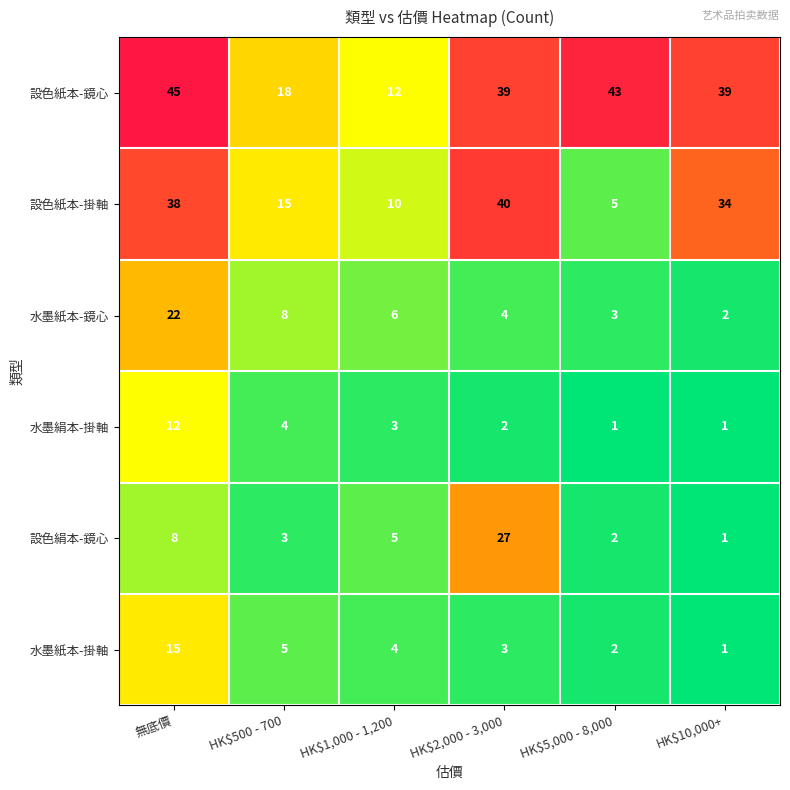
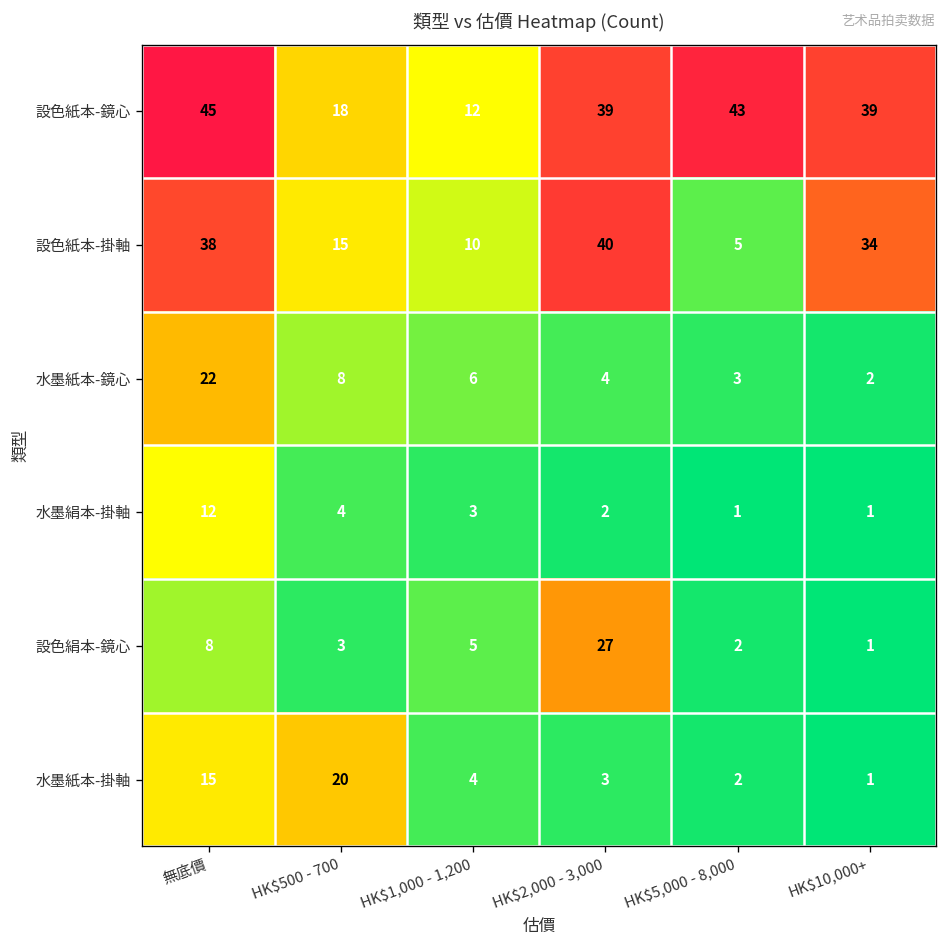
水墨紙本-掛軸, HK$500 - 700: 5 -> 20
